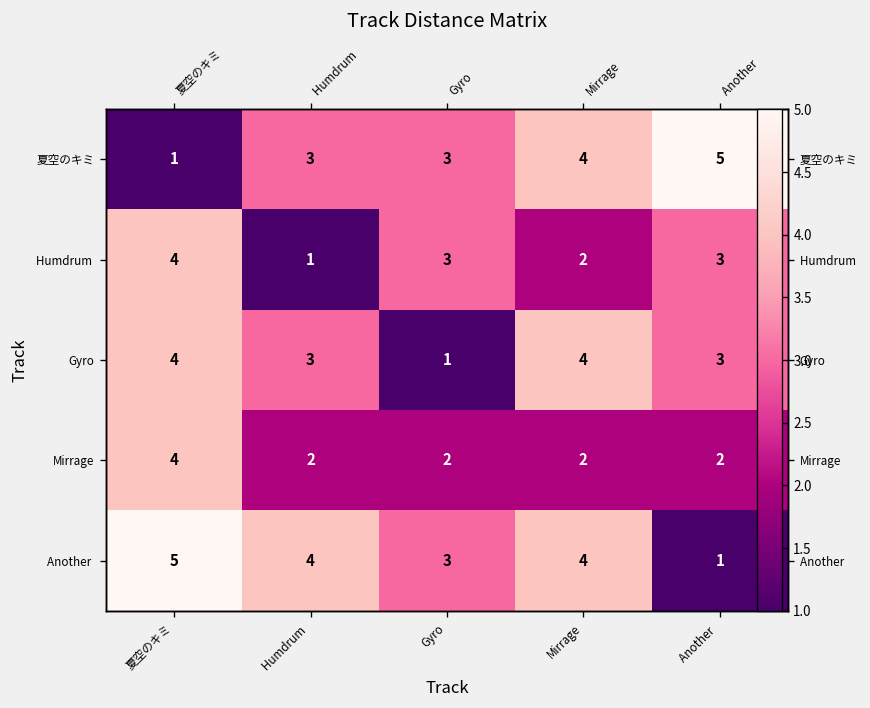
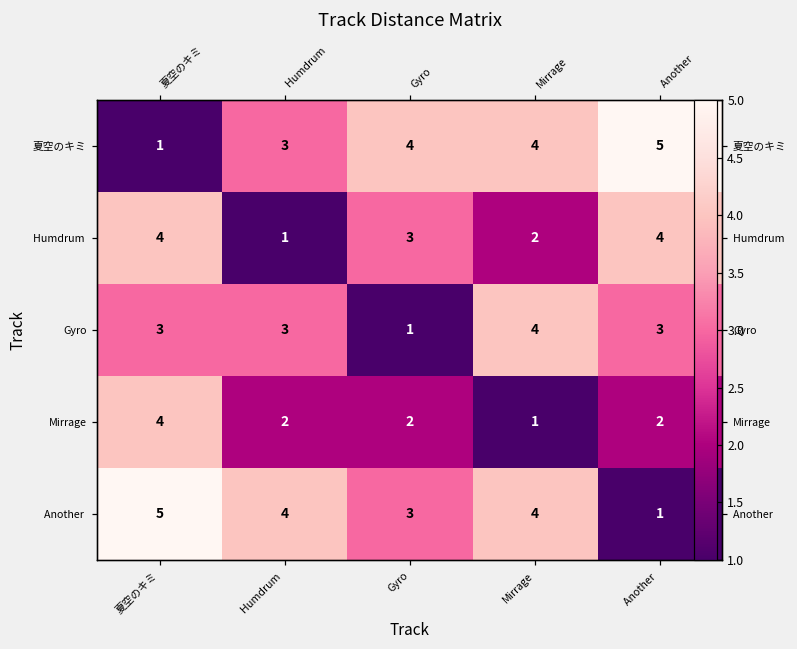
夏空のキミ, Gyro: 3 -> 4
Humdrum, Another: 3 -> 4
Gyro, 夏空のキミ: 4 -> 3
Mirrage, Mirrage: 2 -> 1
